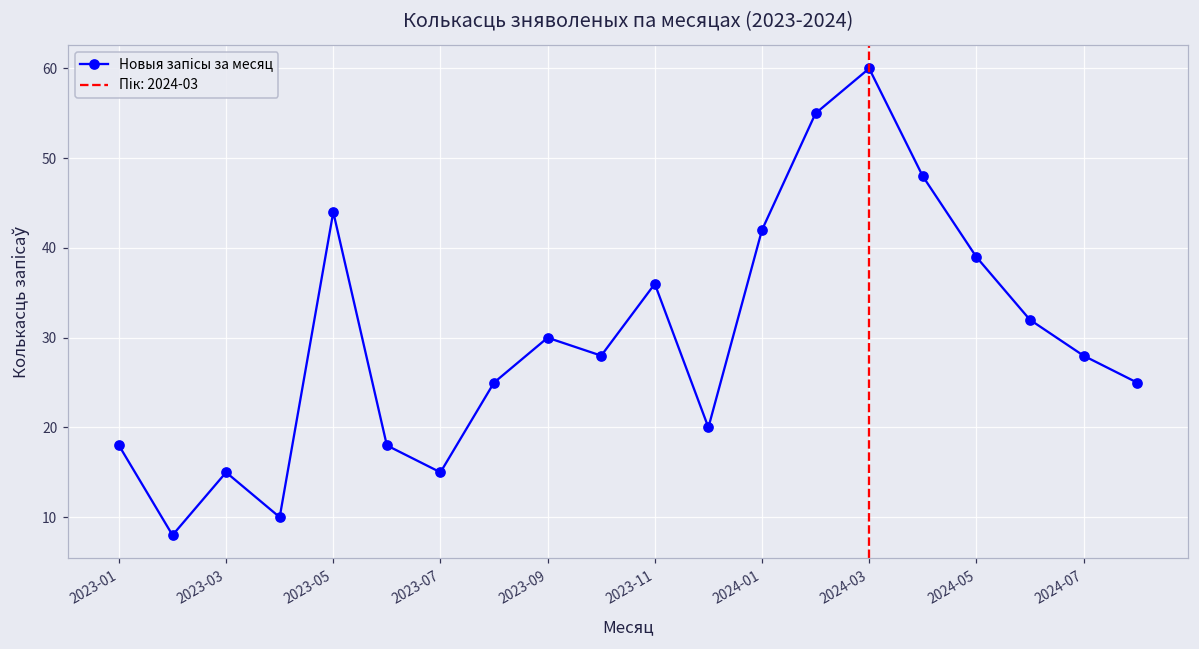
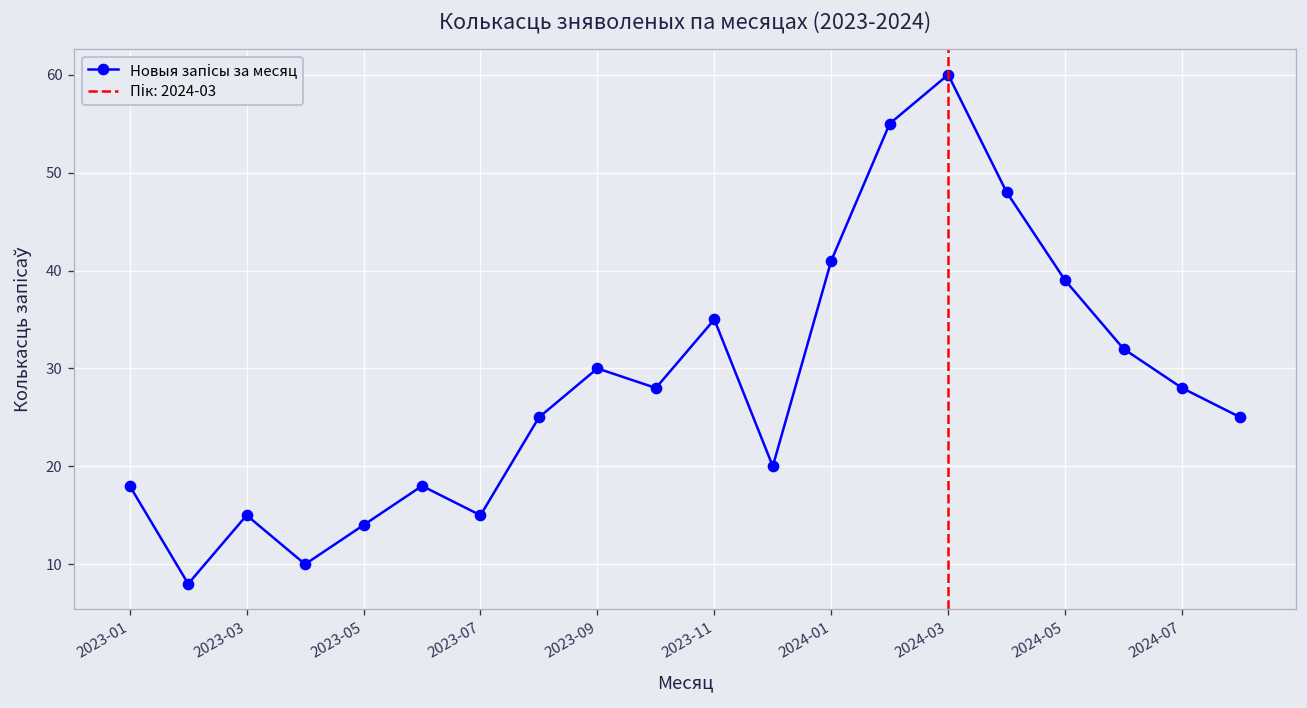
2023-05: 44 -> 14
2023-11: 36 -> 35
2024-01: 42 -> 41
